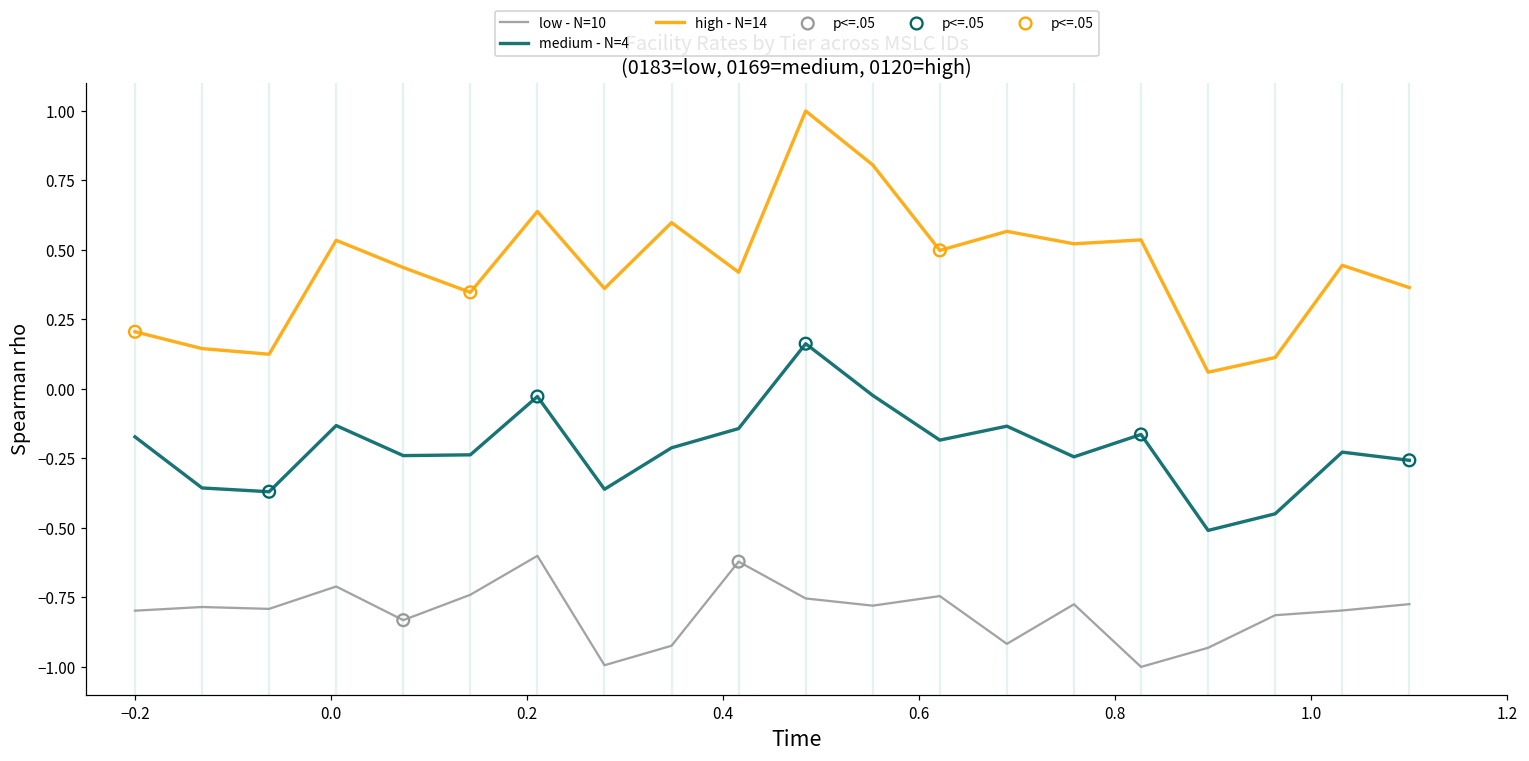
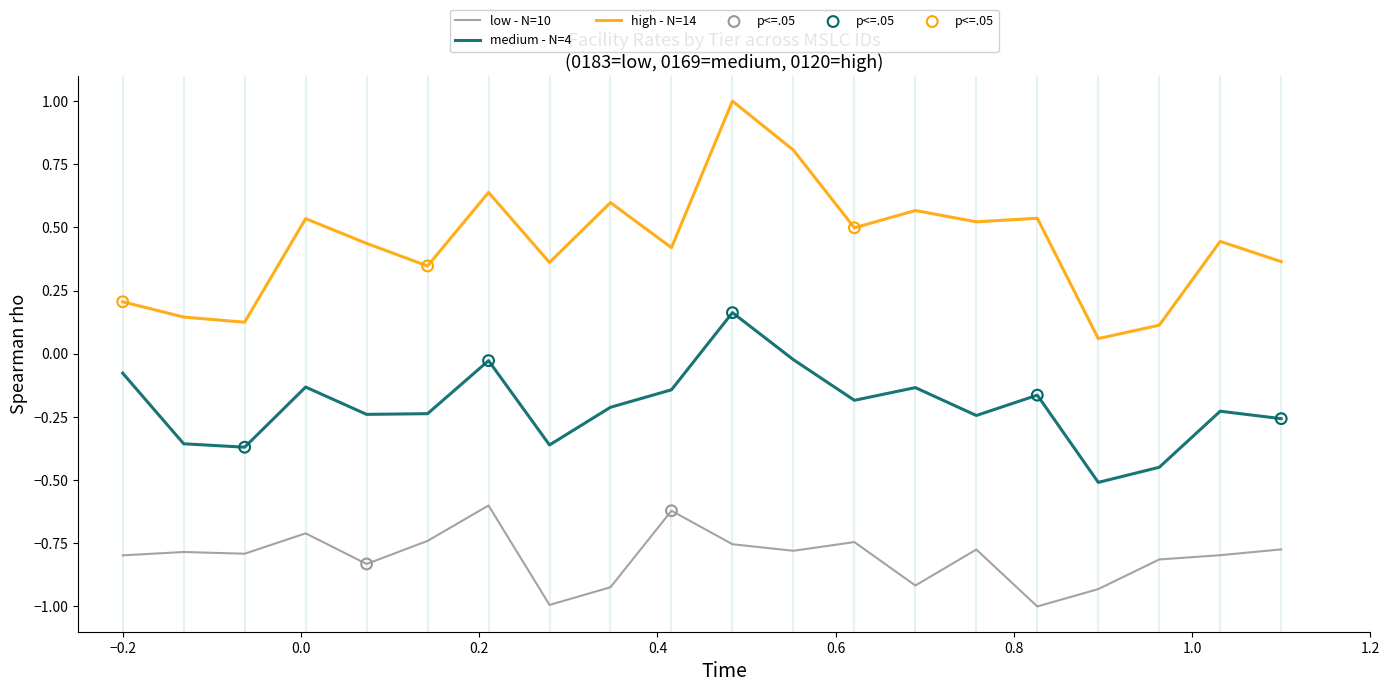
medium - N=4, −0.2: -0.17 -> -0.08
